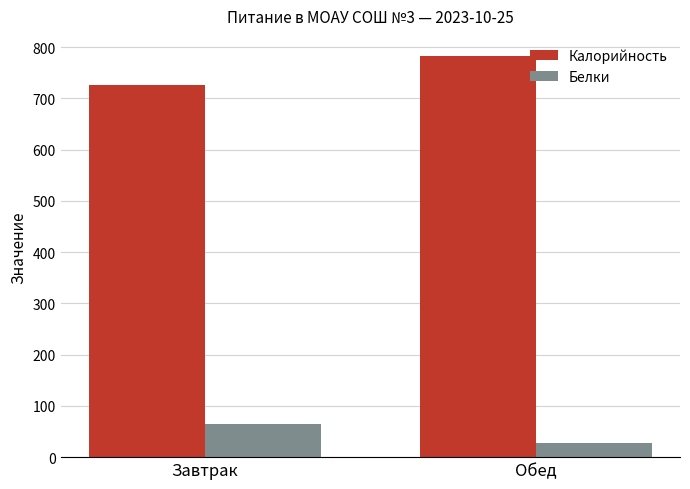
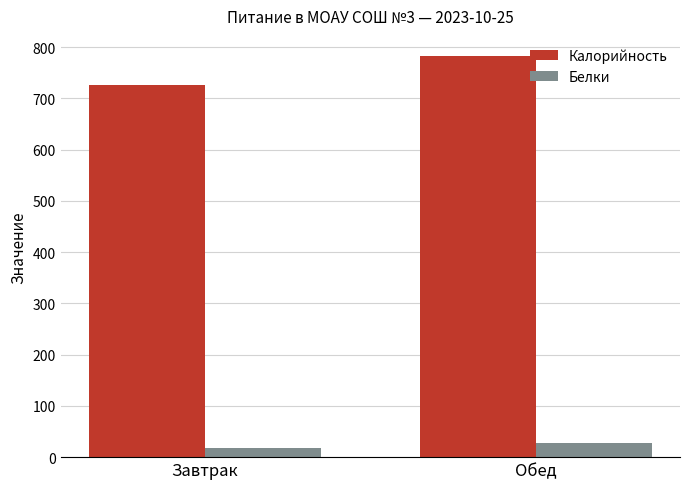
Белки, Завтрак: 70 -> 20
